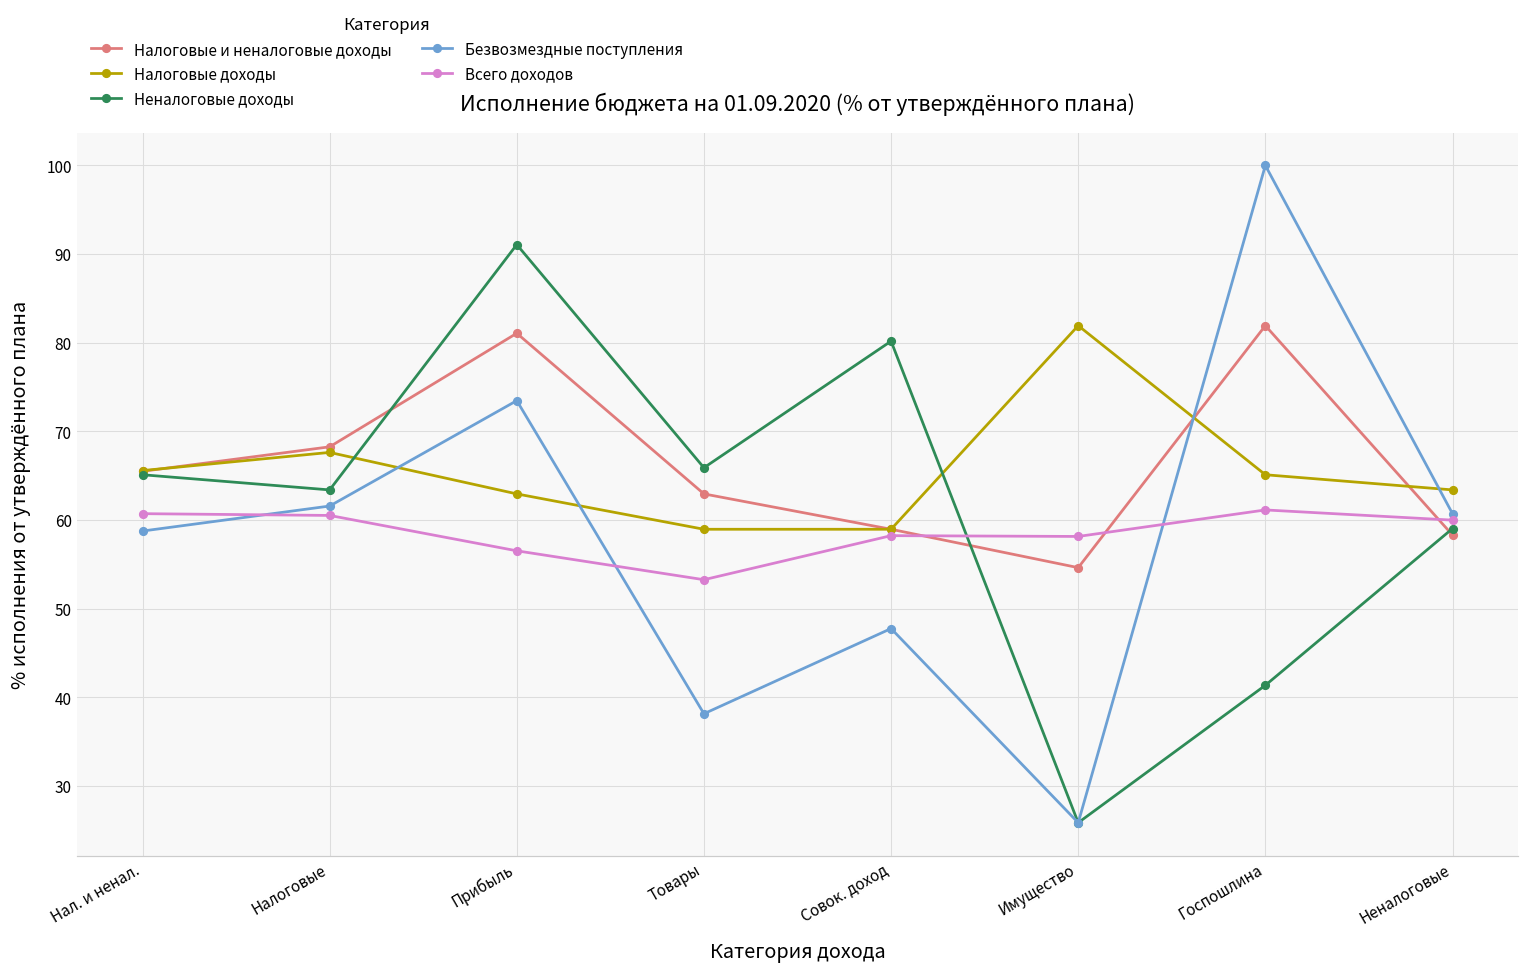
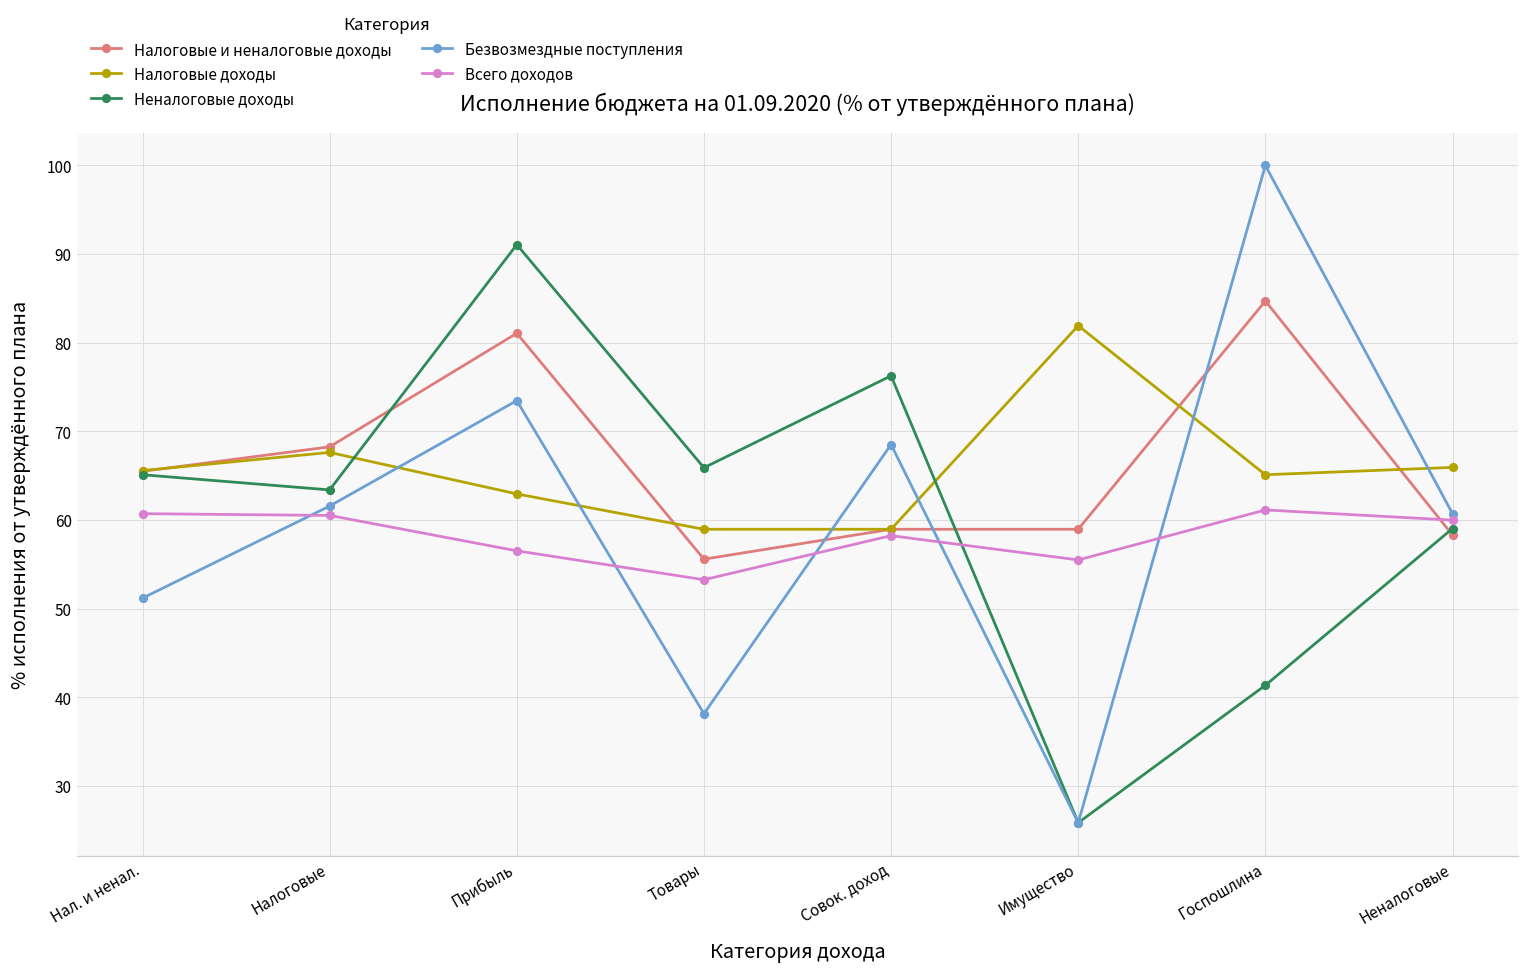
Безвозмездные поступления, Нал. и ненал.: 59 -> 51
Налоговые и неналоговые доходы, Товары: 63 -> 56
Неналоговые доходы, Совок. доход: 80 -> 76
Безвозмездные поступления, Совок. доход: 48 -> 69
Налоговые и неналоговые доходы, Имущество: 55 -> 59
Всего доходов, Имущество: 58 -> 55
Налоговые и неналоговые доходы, Госпошлина: 82 -> 85
Налоговые доходы, Неналоговые: 63 -> 66
